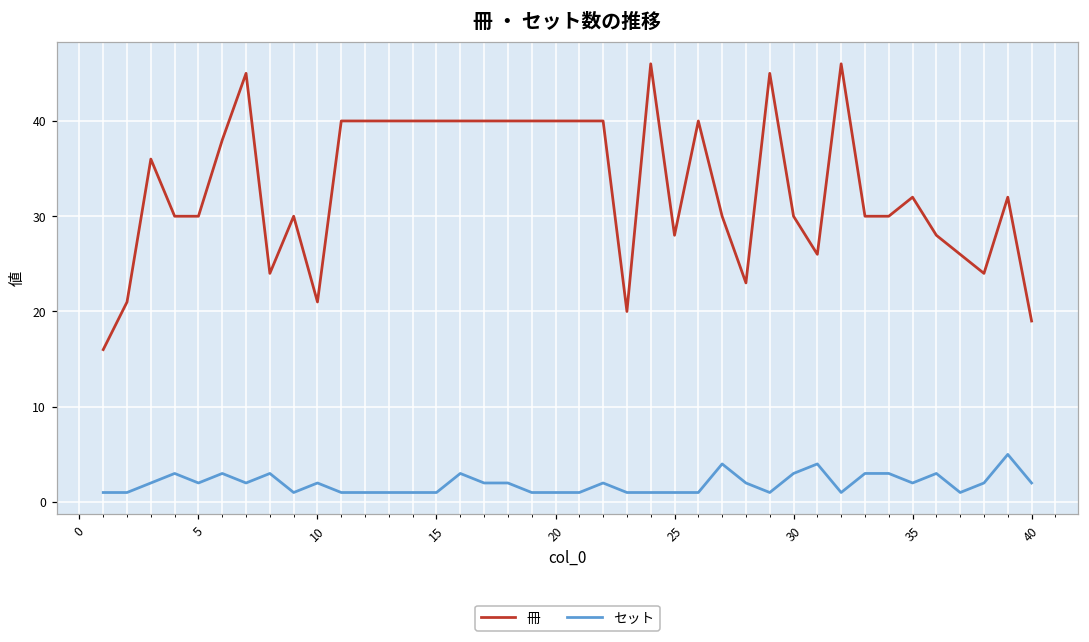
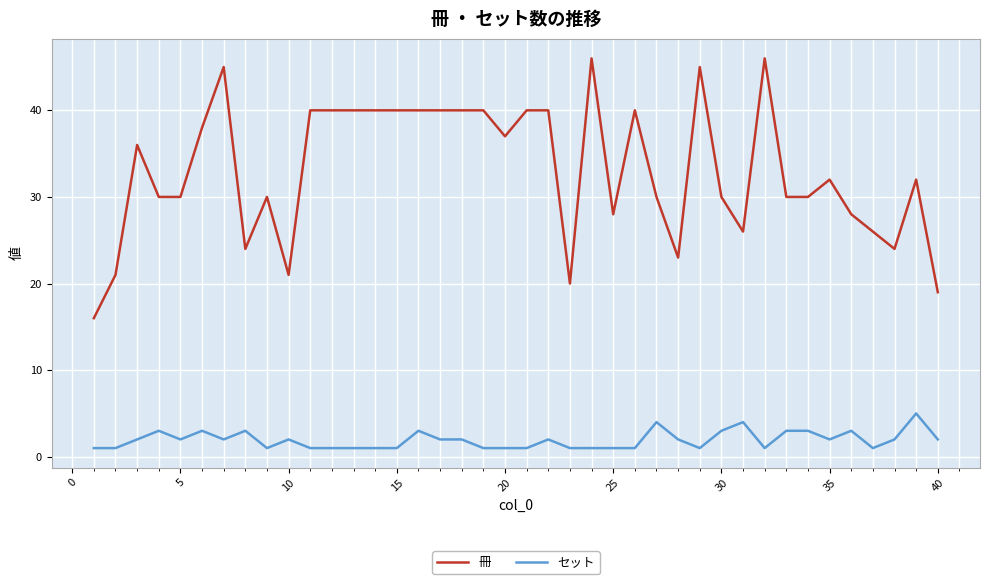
冊, 20: 40 -> 37
